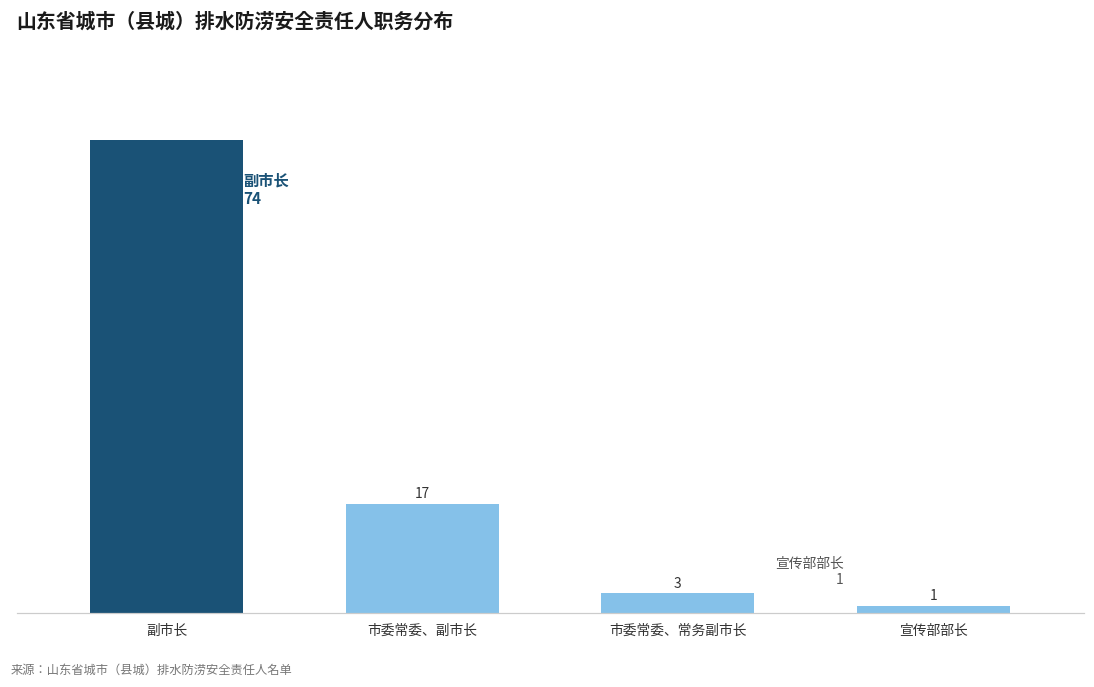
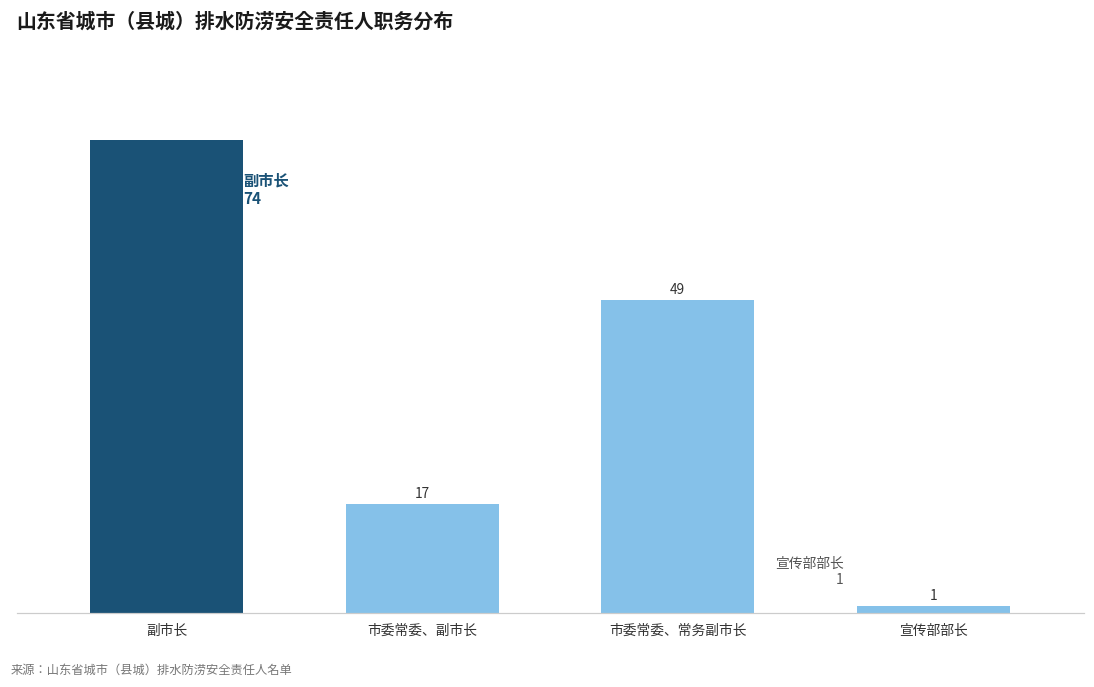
市委常委、常务副市长: 3 -> 49
